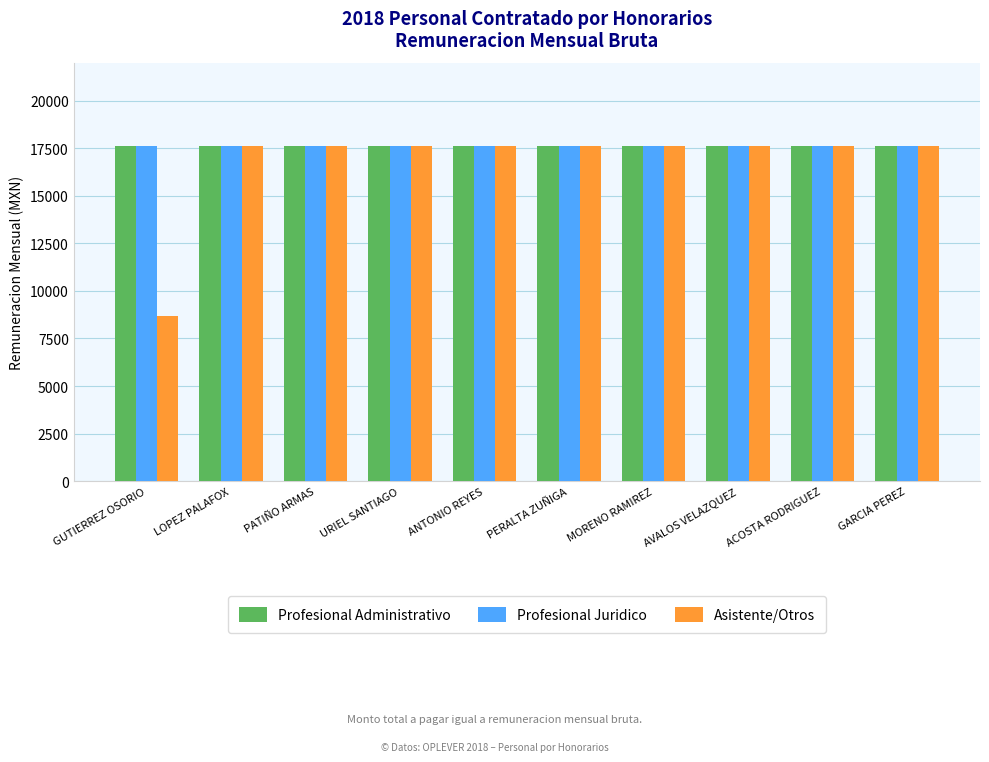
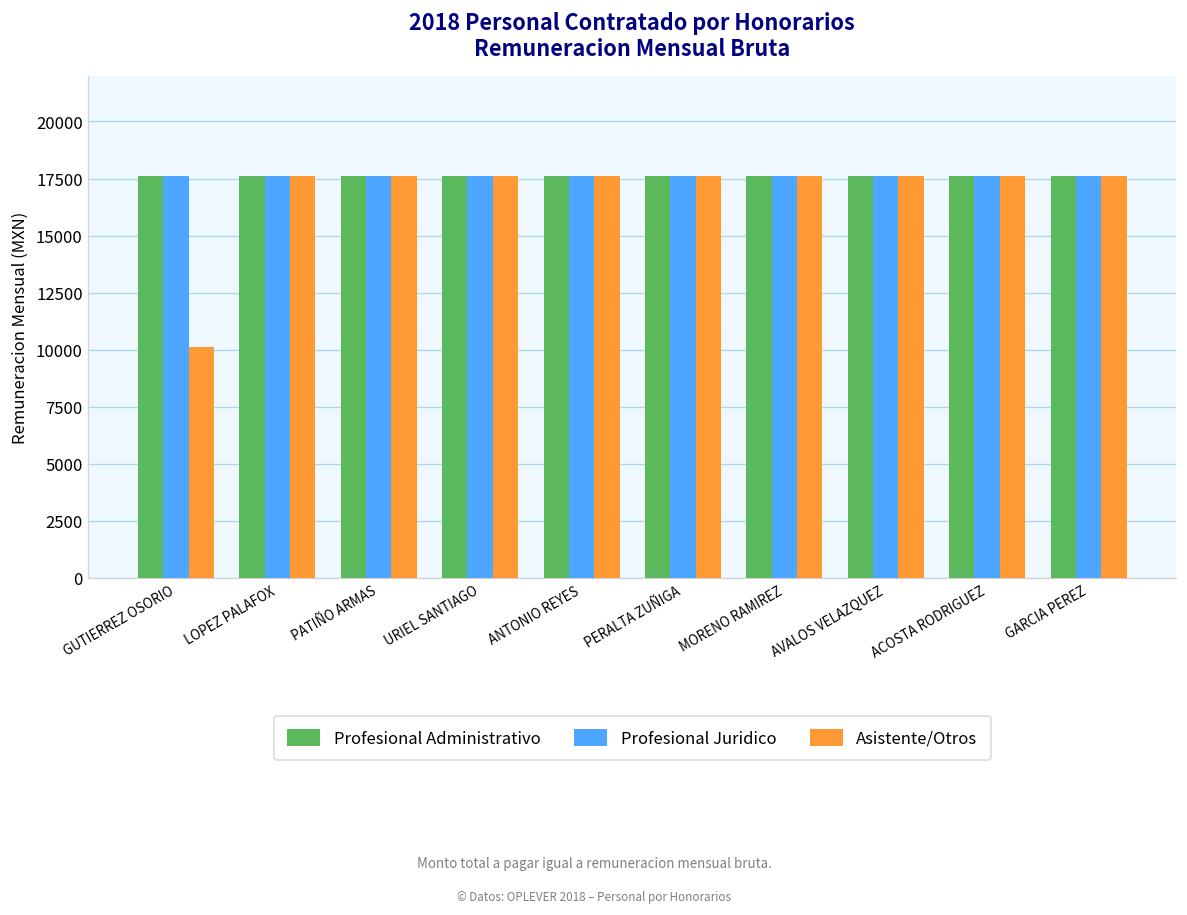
Asistente/Otros, GUTIERREZ OSORIO: 8700 -> 10100
